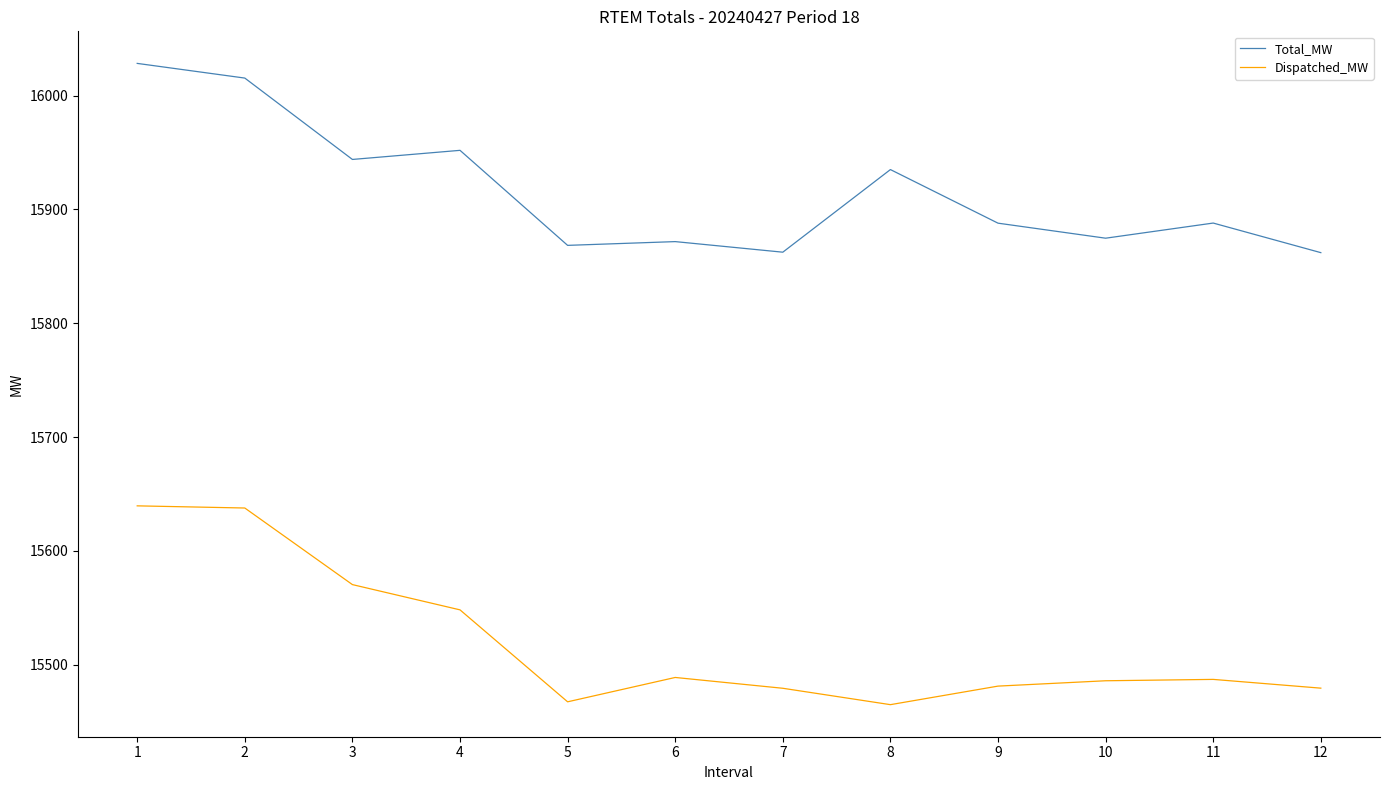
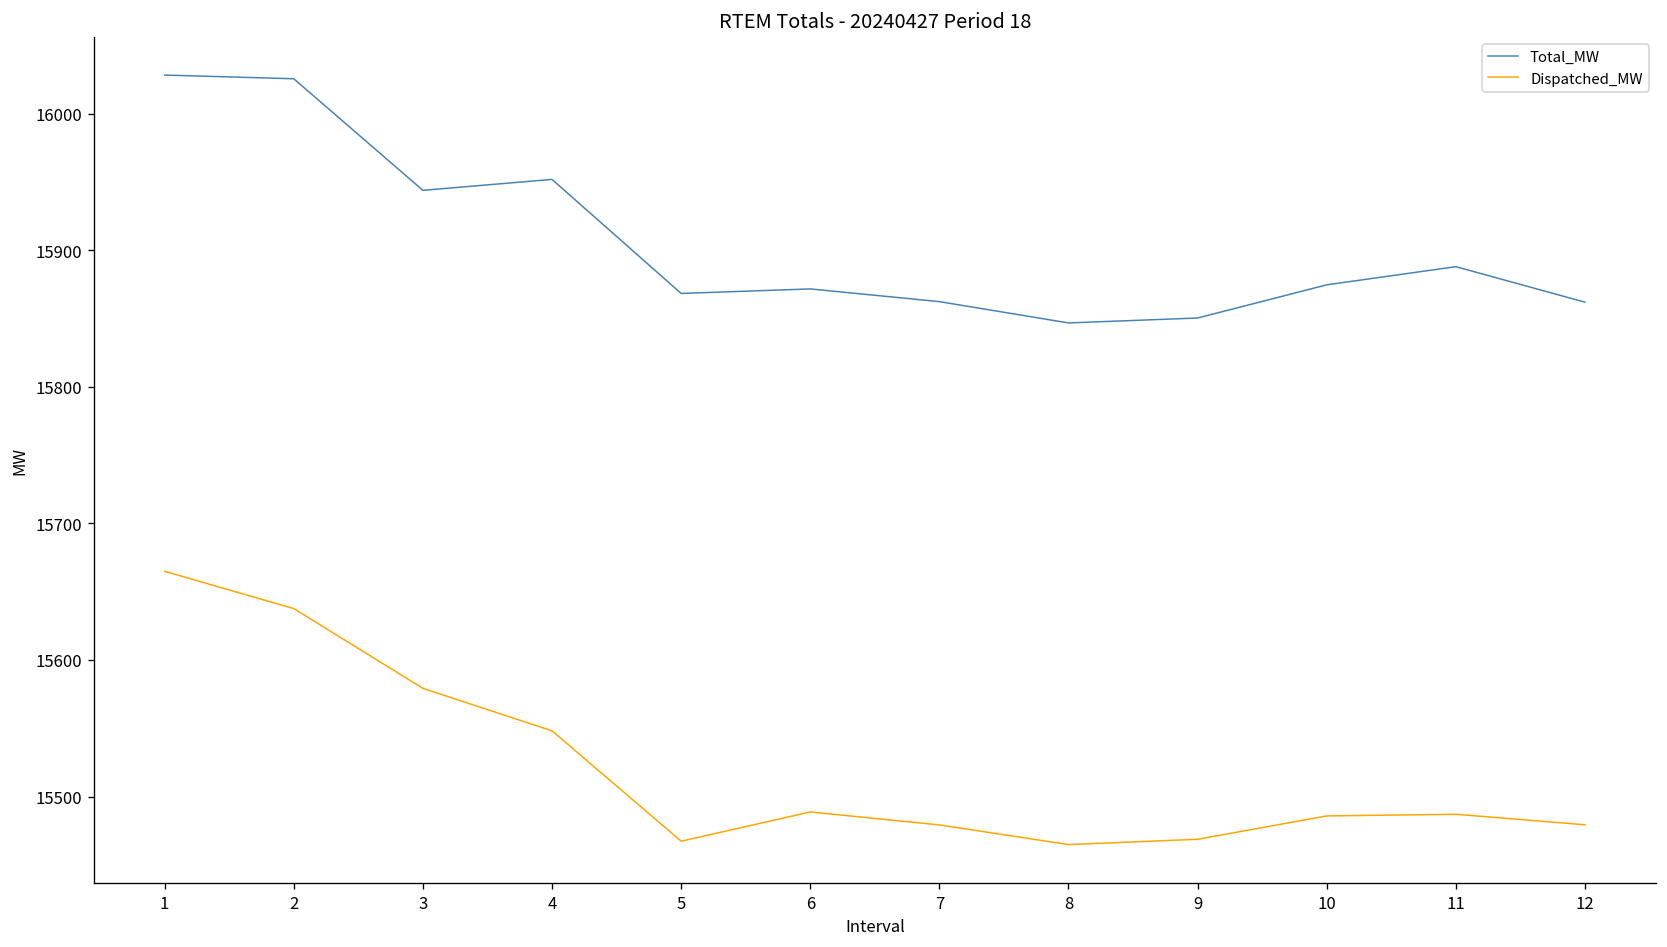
Dispatched_MW, 1: 15640 -> 15665
Total_MW, 2: 16015 -> 16026
Dispatched_MW, 3: 15570 -> 15579
Total_MW, 8: 15935 -> 15847
Total_MW, 9: 15888 -> 15850
Dispatched_MW, 9: 15481 -> 15469
